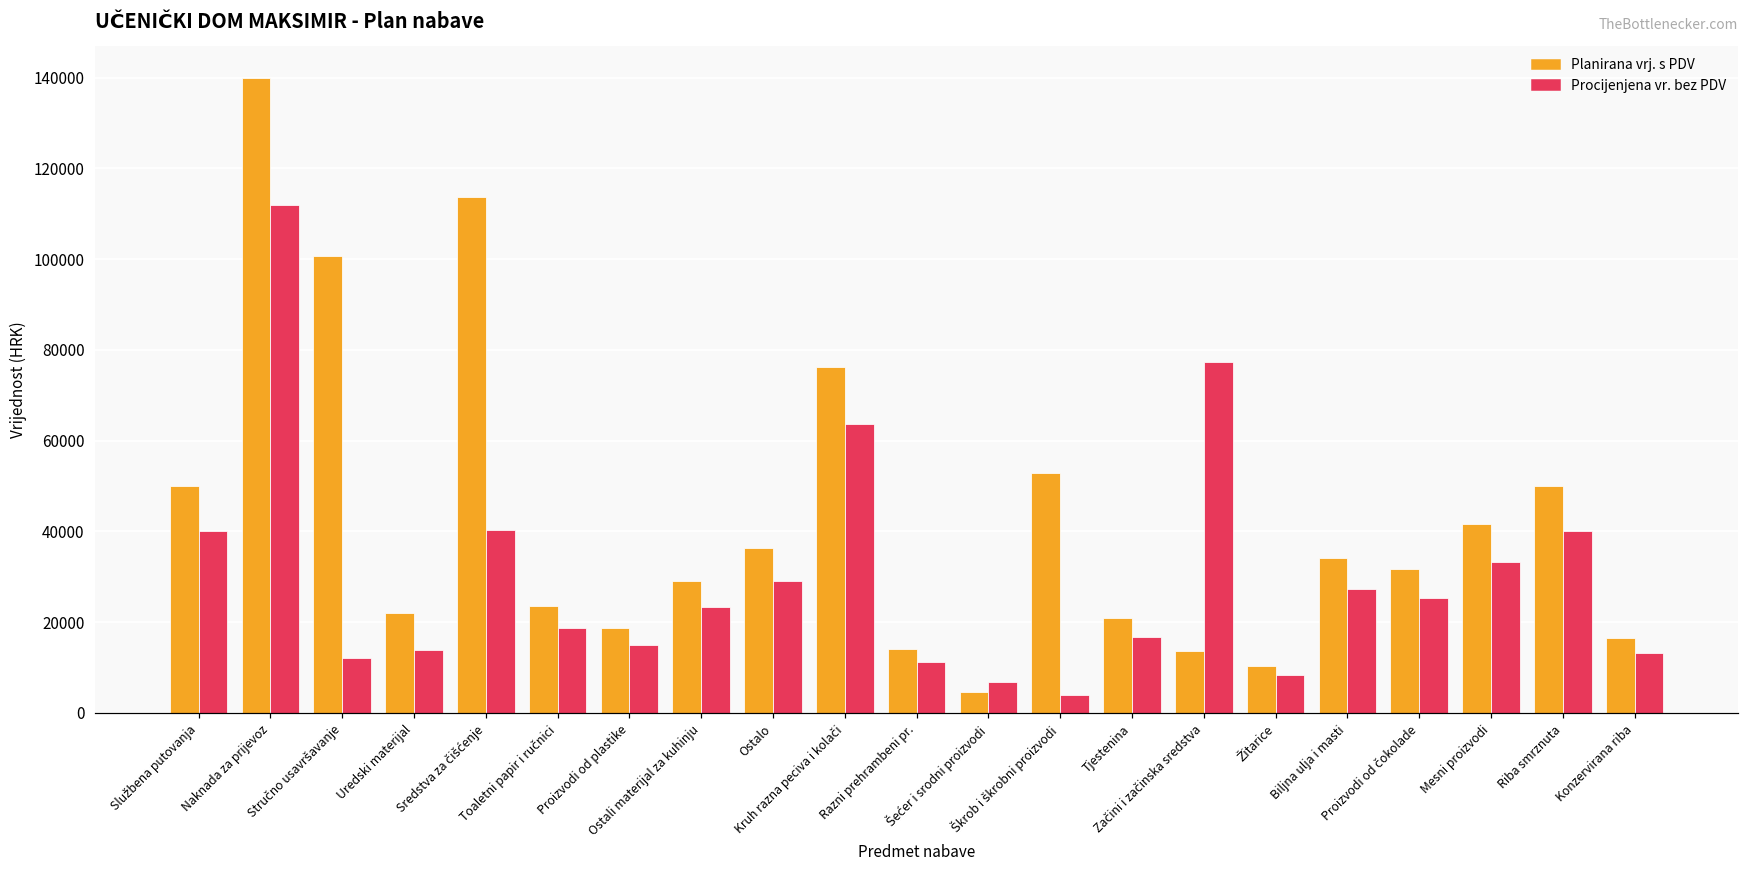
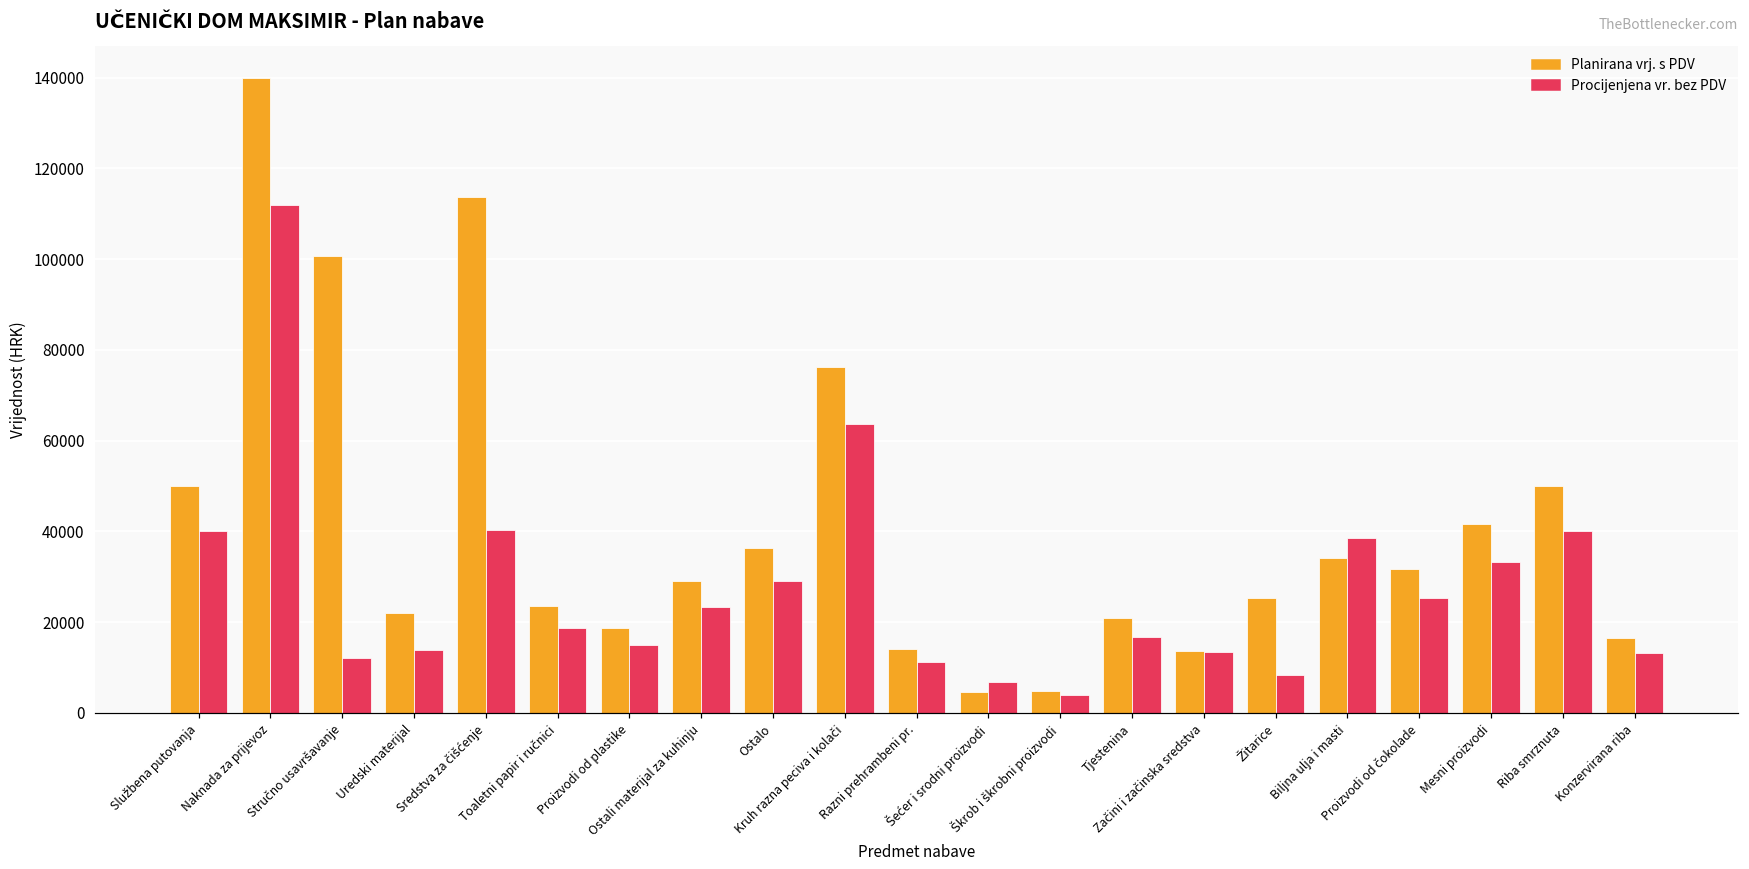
Planirana vrj. s PDV, Škrob i škrobni proizvodi: 53000 -> 5000
Procijenjena vr. bez PDV, Začini i začinska sredstva: 77000 -> 13000
Planirana vrj. s PDV, Žitarice: 10000 -> 25000
Procijenjena vr. bez PDV, Biljna ulja i masti: 27000 -> 39000
